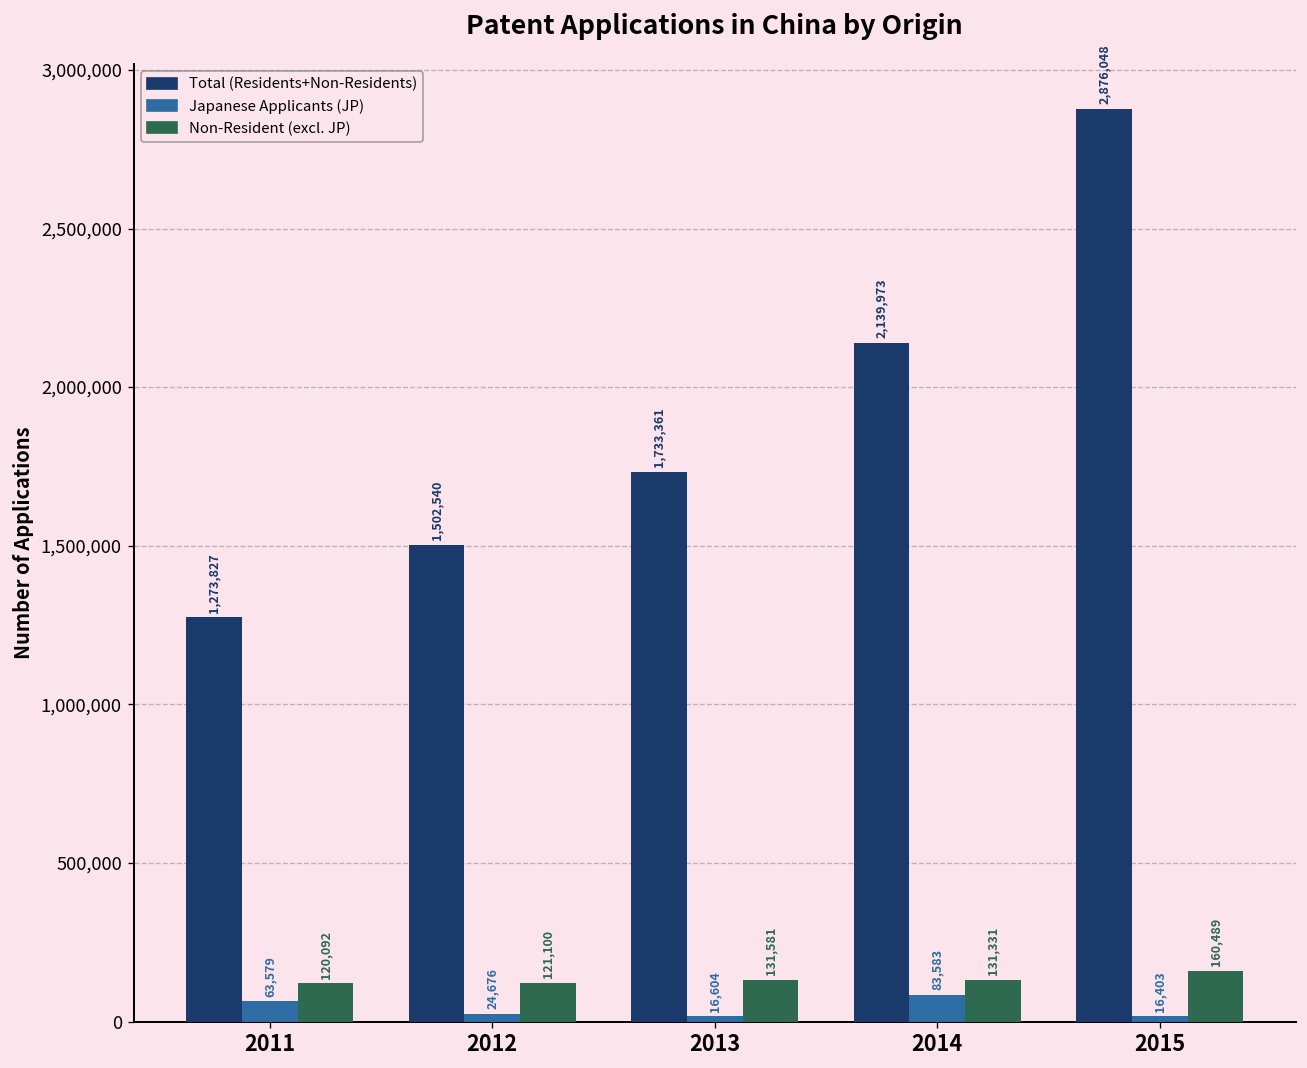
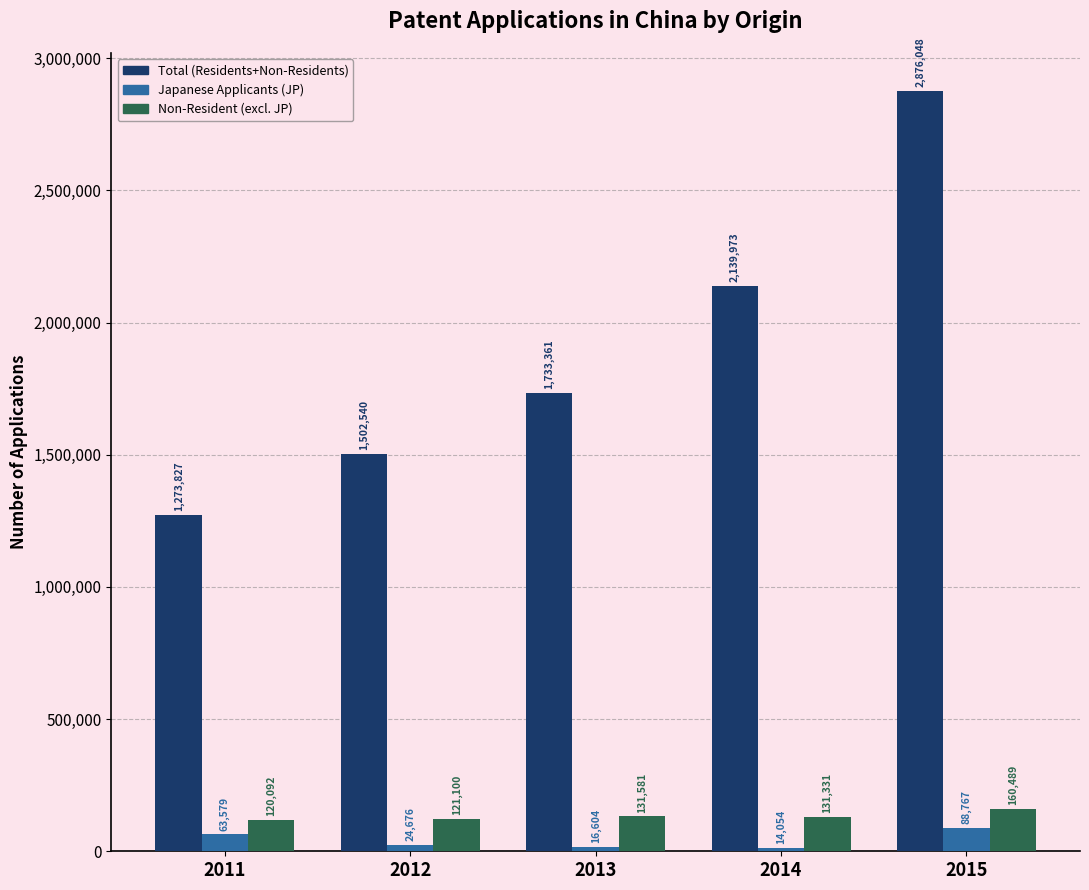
Japanese Applicants (JP), 2014: 83,583 -> 14,054
Japanese Applicants (JP), 2015: 16,403 -> 88,767
